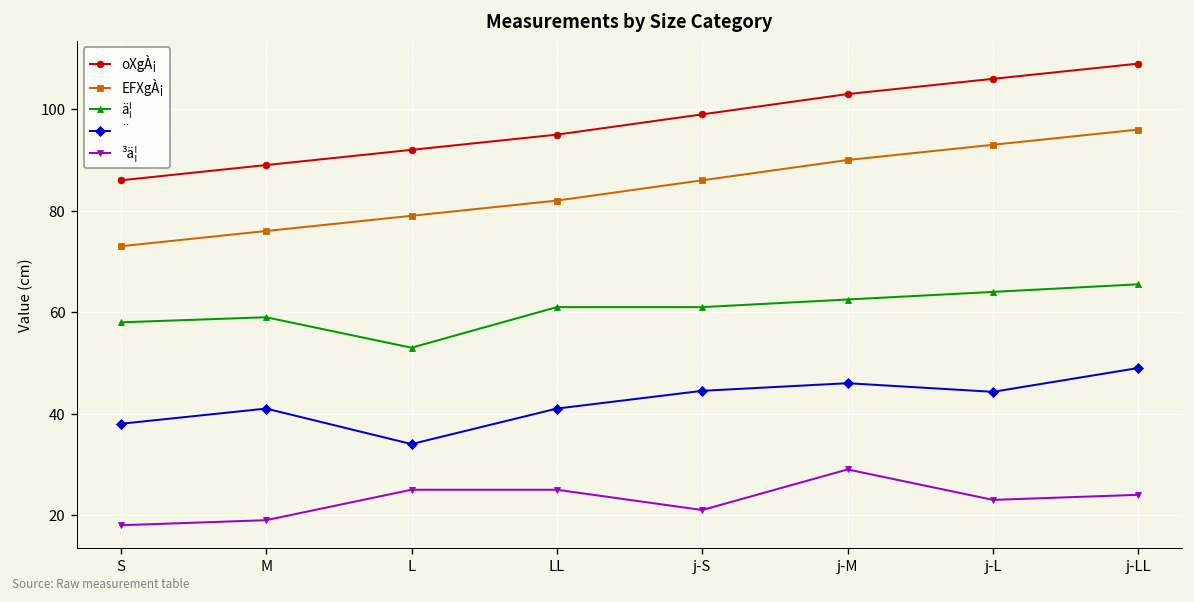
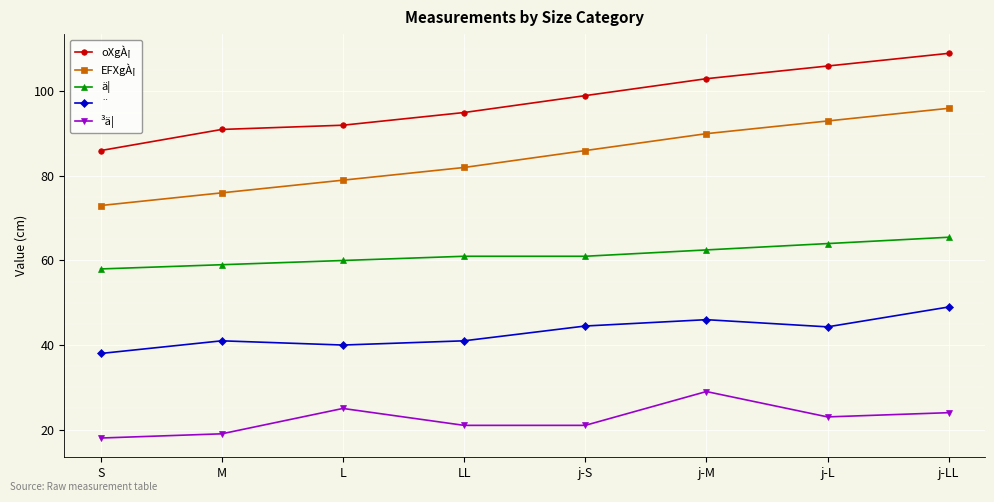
oXgÀ¡, M: 89 -> 91
ä¦, L: 53 -> 60
¨, L: 34 -> 40
³ä¦, LL: 25 -> 21
